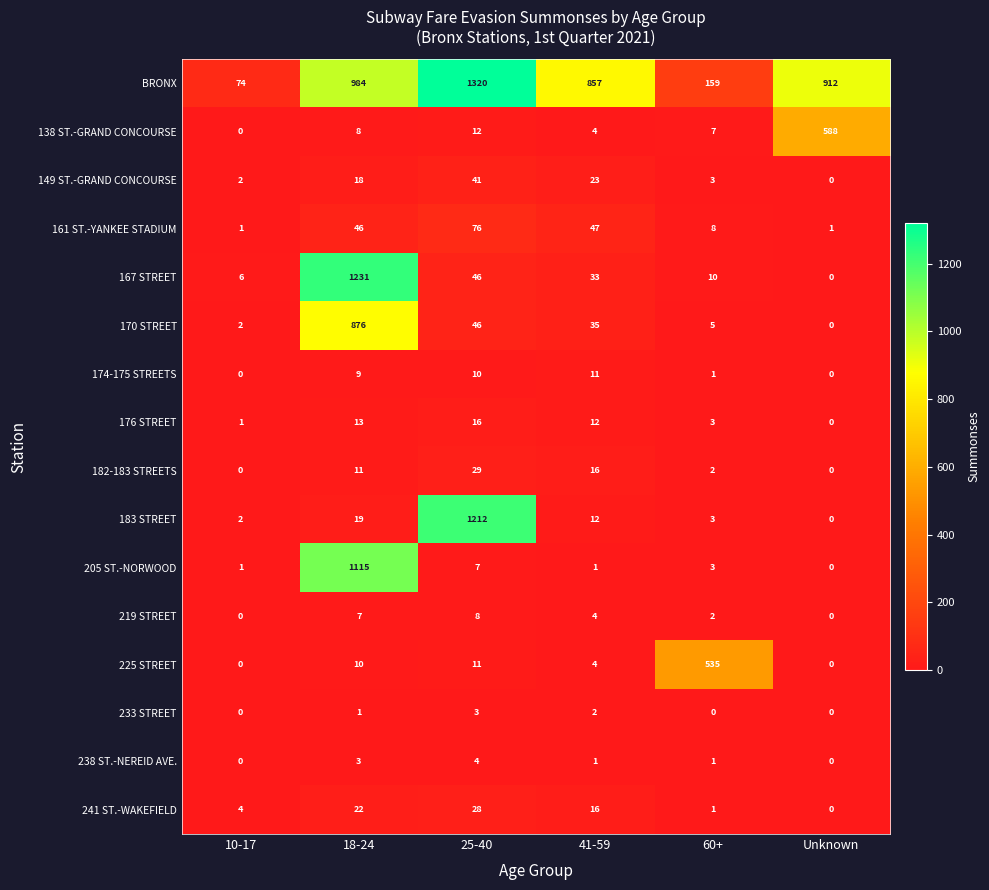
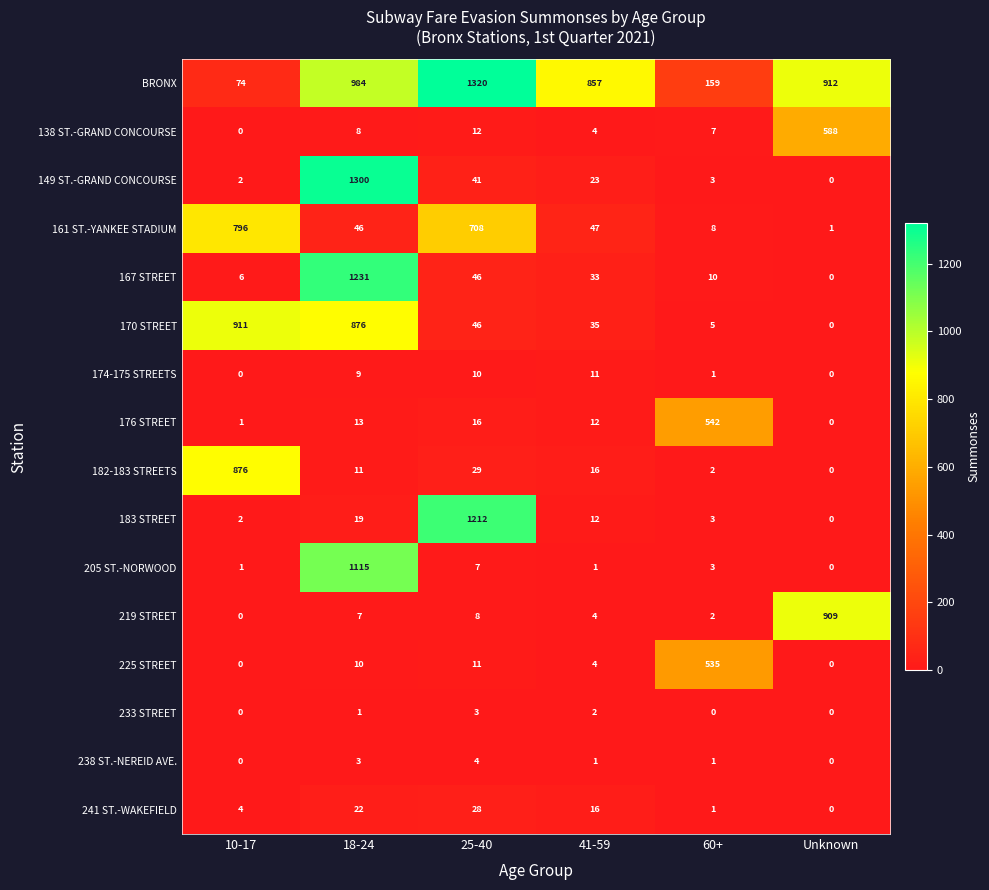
149 ST.-GRAND CONCOURSE, 18-24: 18 -> 1300
161 ST.-YANKEE STADIUM, 10-17: 1 -> 796
161 ST.-YANKEE STADIUM, 25-40: 76 -> 708
170 STREET, 10-17: 2 -> 911
176 STREET, 60+: 3 -> 542
182-183 STREETS, 10-17: 0 -> 876
219 STREET, Unknown: 0 -> 909
